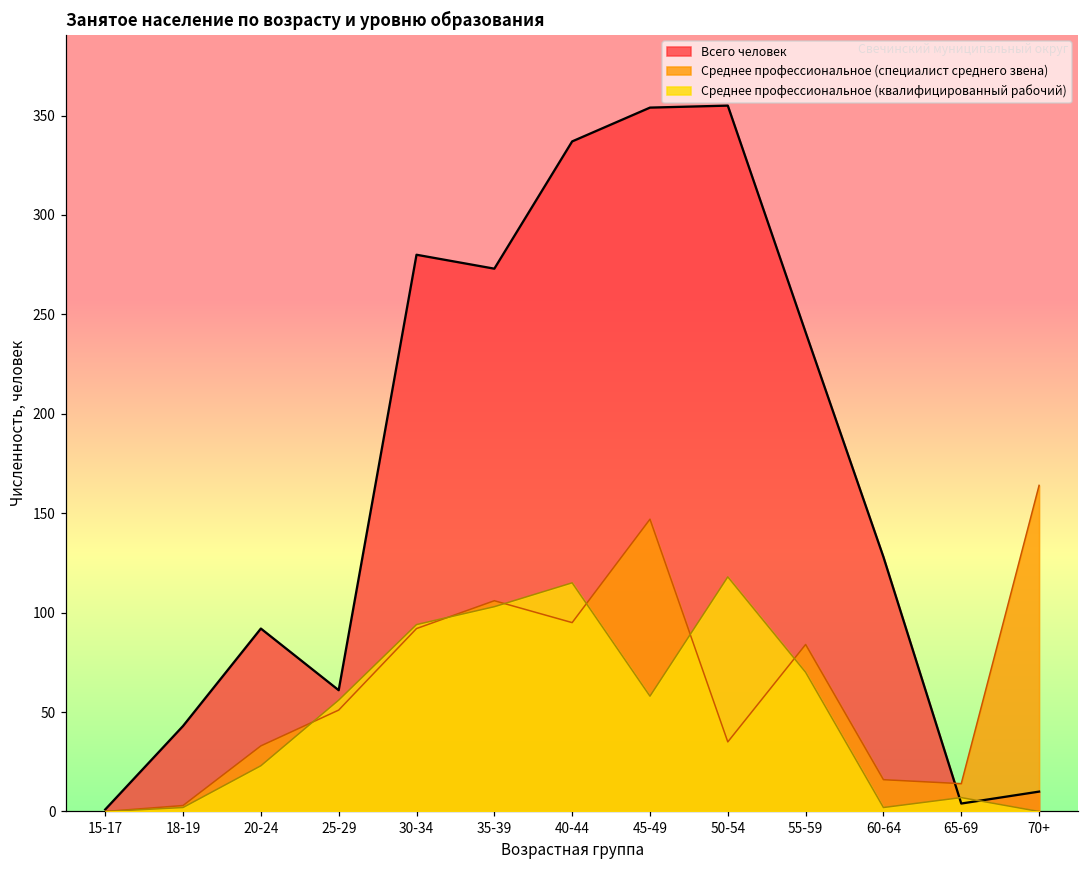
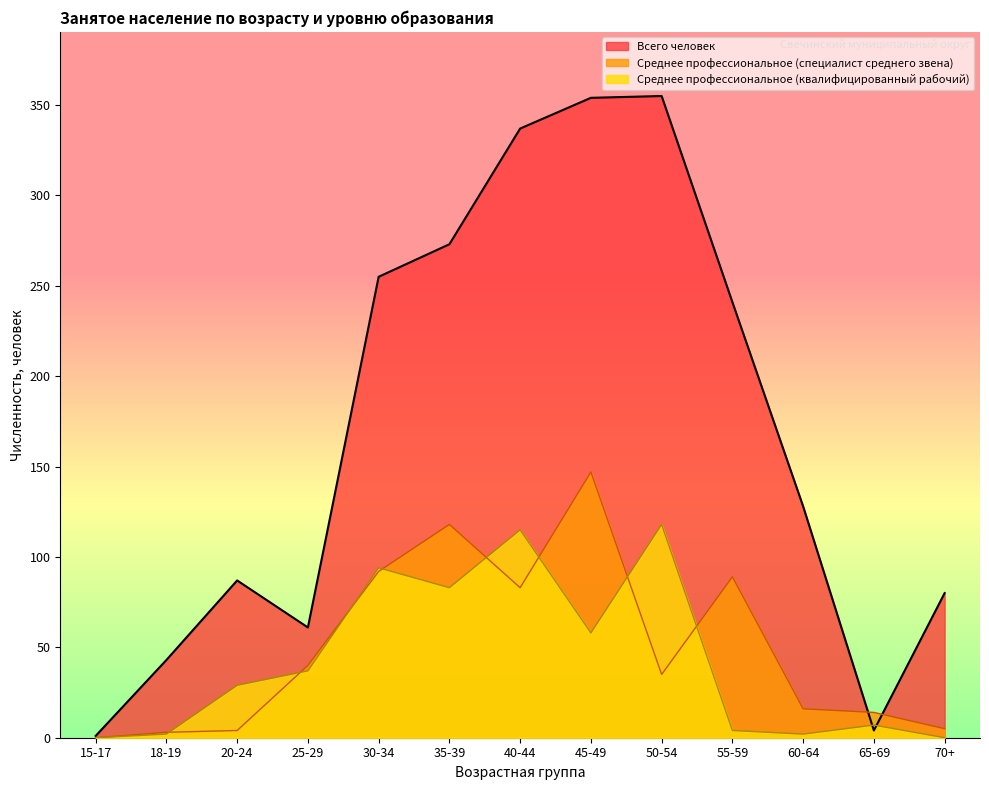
Всего человек, 20-24: 92 -> 87
Среднее профессиональное (специалист среднего звена), 20-24: 33 -> 4
Среднее профессиональное (квалифицированный рабочий), 20-24: 23 -> 29
Среднее профессиональное (специалист среднего звена), 25-29: 51 -> 40
Среднее профессиональное (квалифицированный рабочий), 25-29: 56 -> 37
Всего человек, 30-34: 280 -> 255
Среднее профессиональное (специалист среднего звена), 35-39: 106 -> 118
Среднее профессиональное (квалифицированный рабочий), 35-39: 103 -> 83
Среднее профессиональное (специалист среднего звена), 40-44: 95 -> 83
Среднее профессиональное (специалист среднего звена), 55-59: 84 -> 89
Среднее профессиональное (квалифицированный рабочий), 55-59: 70 -> 4
Всего человек, 70+: 10 -> 80
Среднее профессиональное (специалист среднего звена), 70+: 164 -> 5
